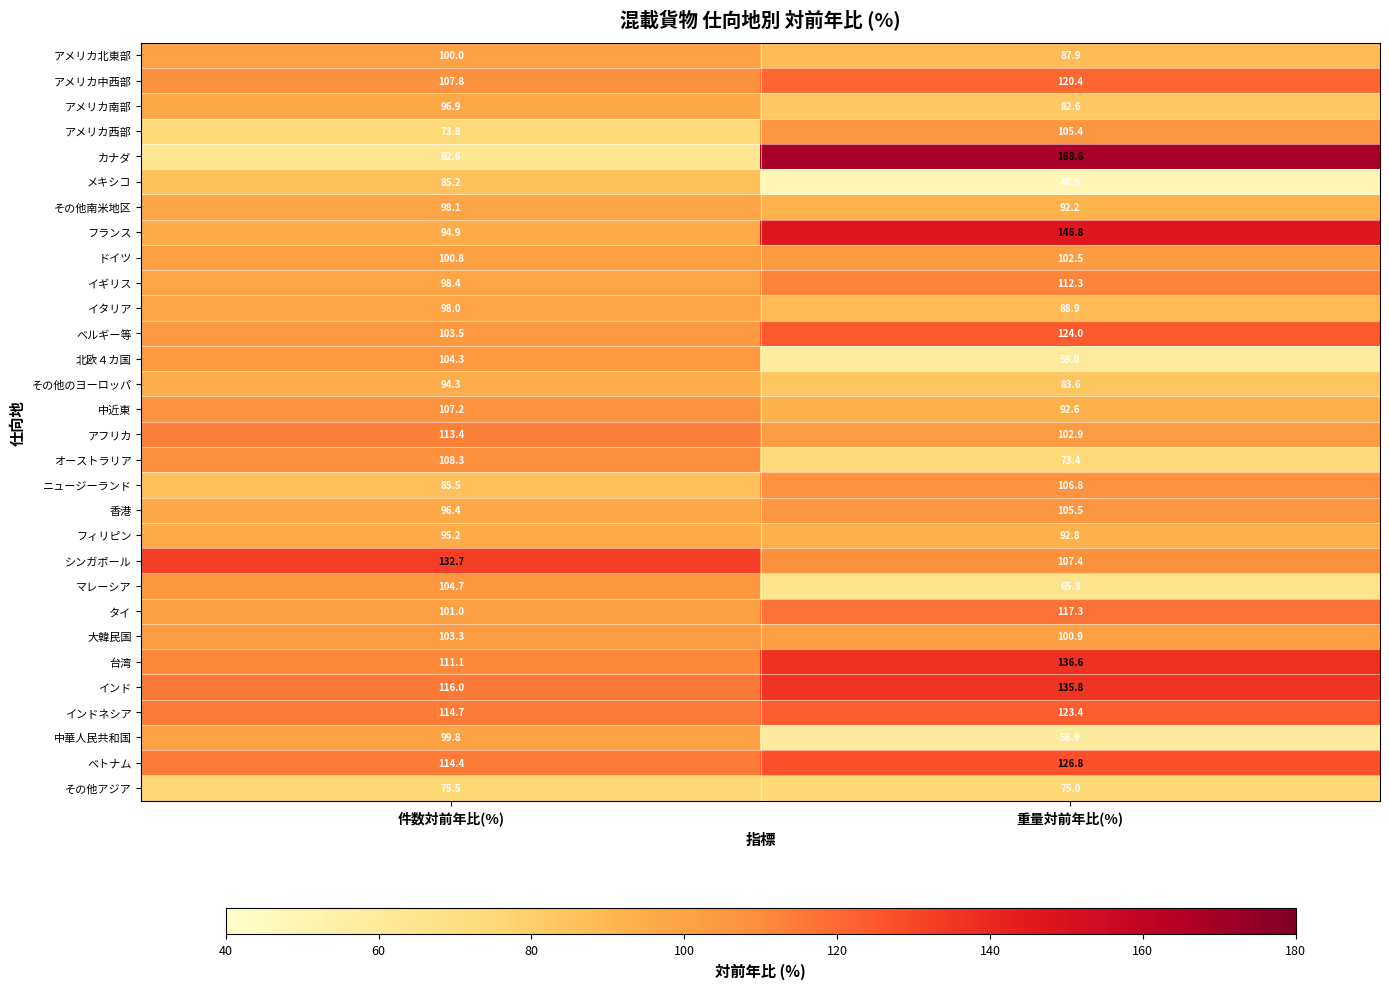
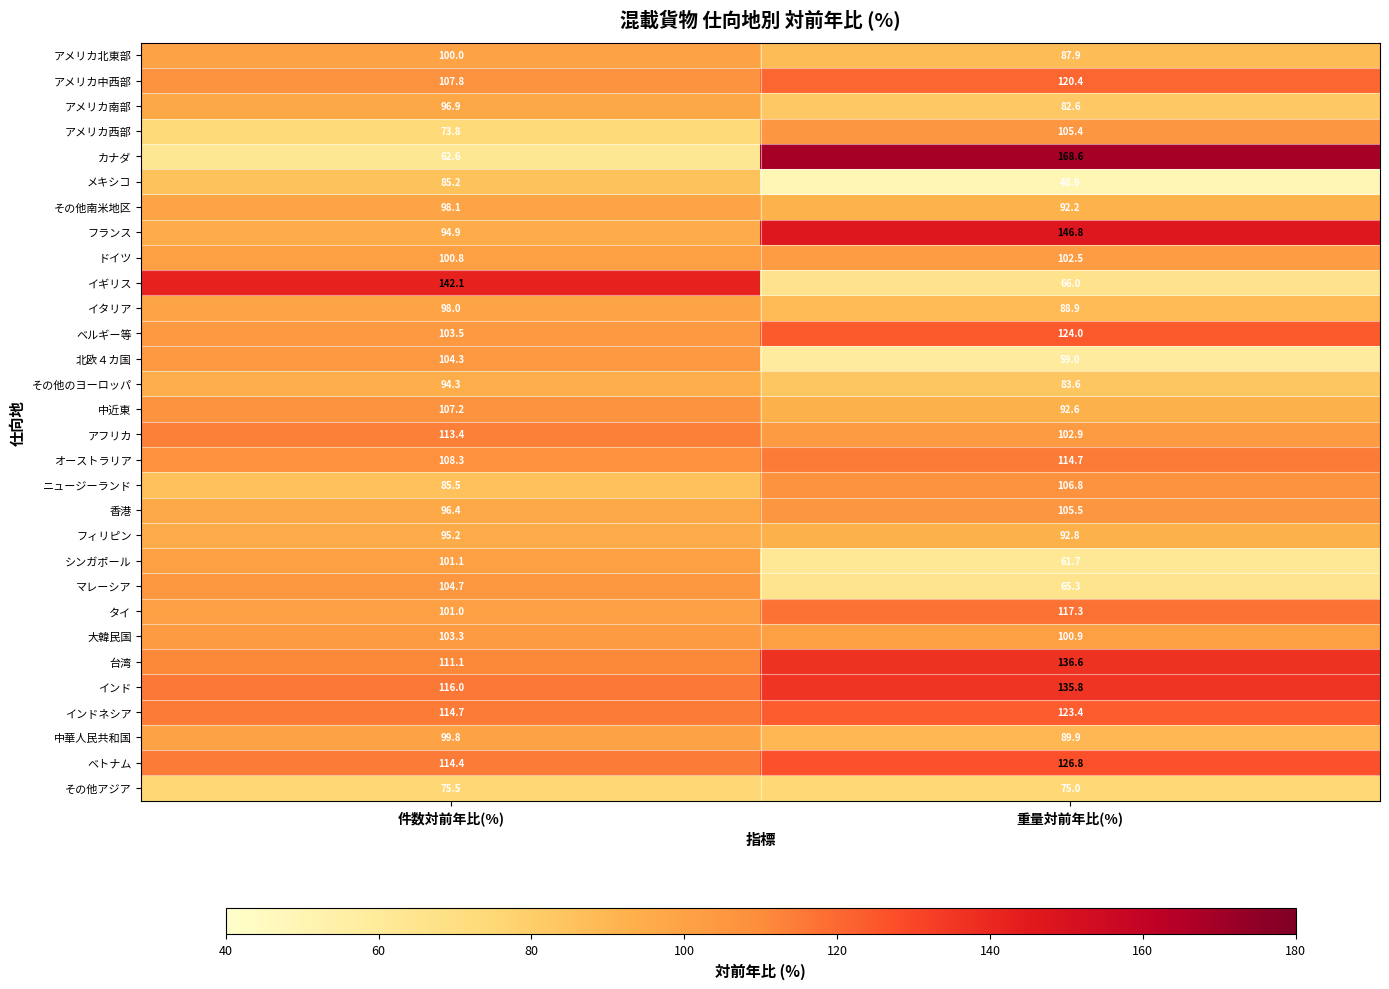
イギリス, 件数対前年比(%): 98.4 -> 142.1
イギリス, 重量対前年比(%): 112.3 -> 66.0
オーストラリア, 重量対前年比(%): 73.4 -> 114.7
シンガポール, 件数対前年比(%): 132.7 -> 101.1
シンガポール, 重量対前年比(%): 107.4 -> 61.7
中華人民共和国, 重量対前年比(%): 58.9 -> 89.9
